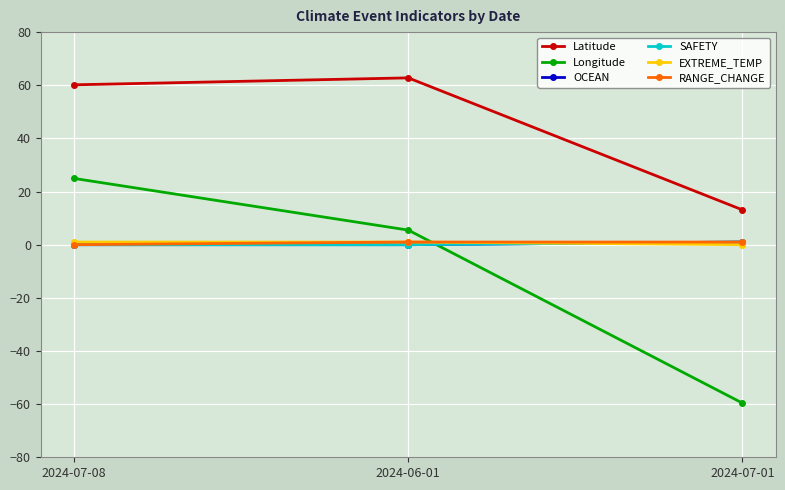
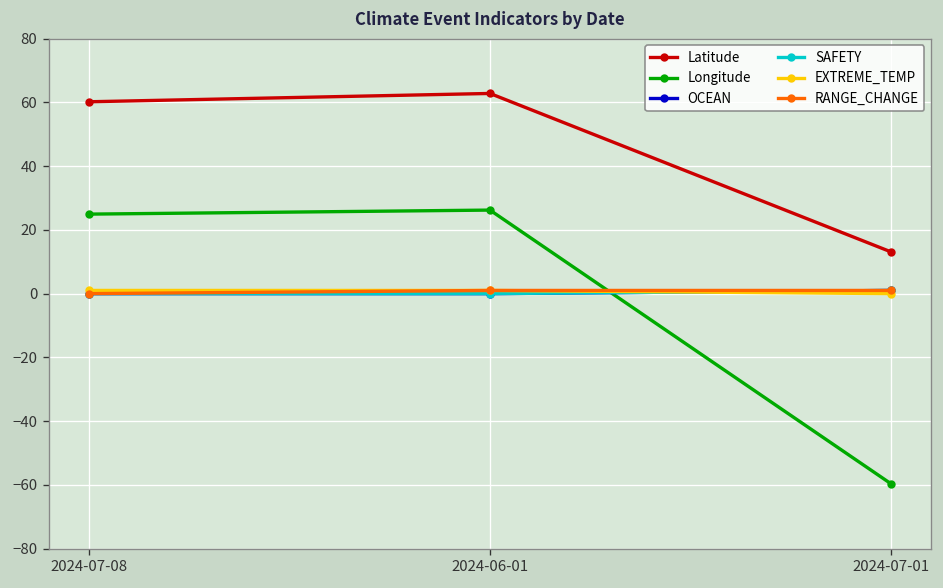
Longitude, 2024-06-01: 5 -> 26
